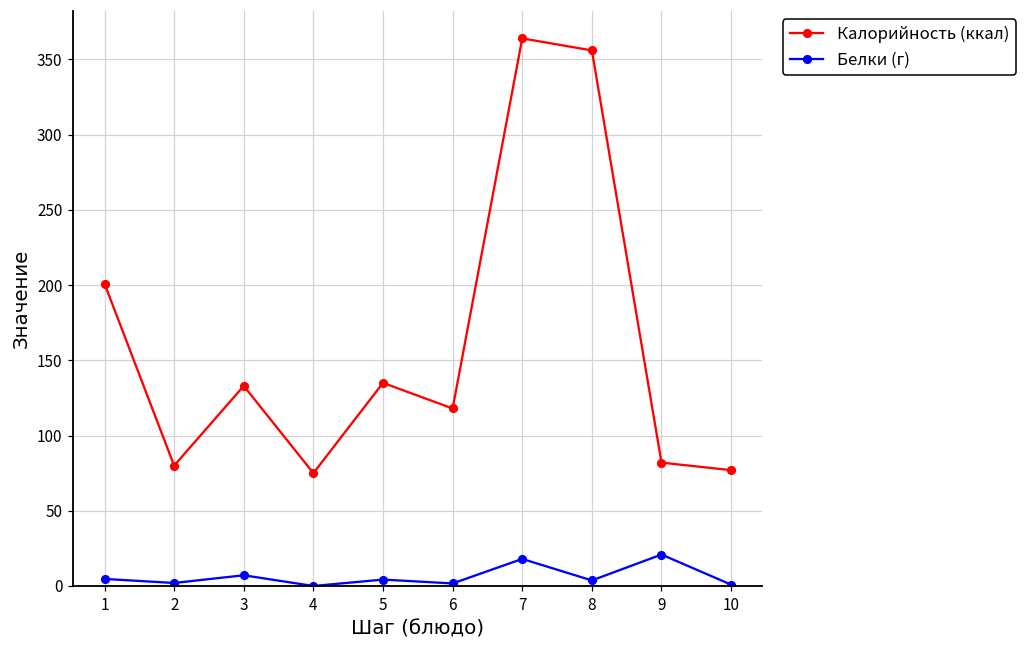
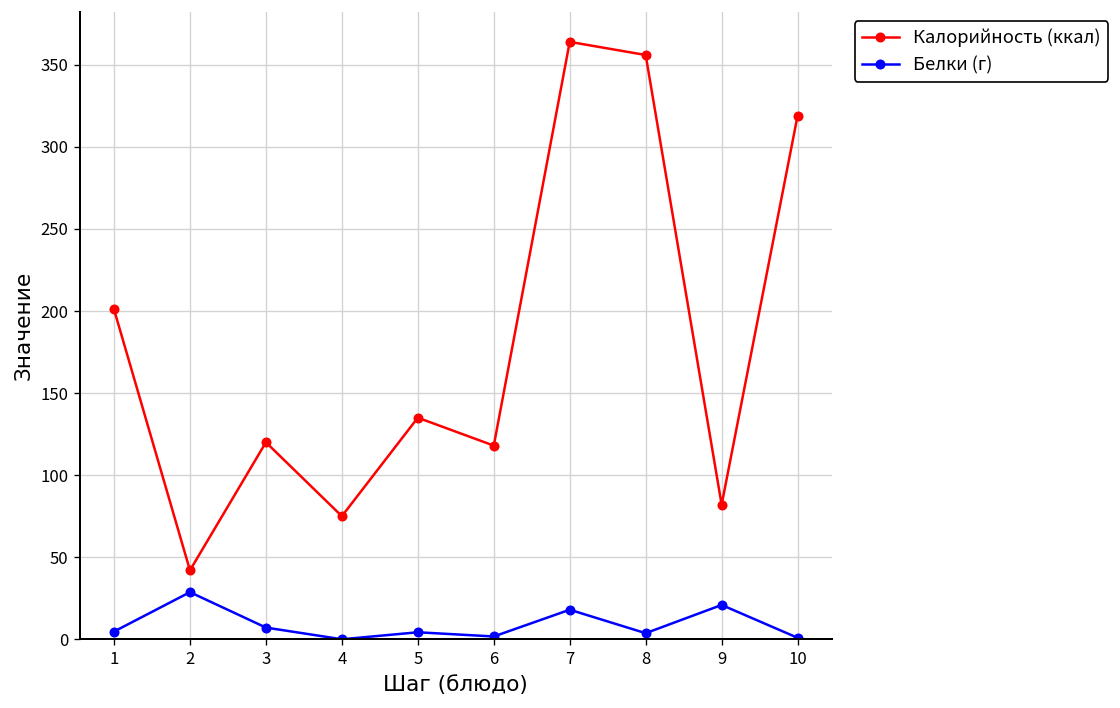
Калорийность (ккал), 2: 80 -> 42
Белки (г), 2: 2 -> 29
Калорийность (ккал), 3: 133 -> 120
Калорийность (ккал), 10: 77 -> 319
